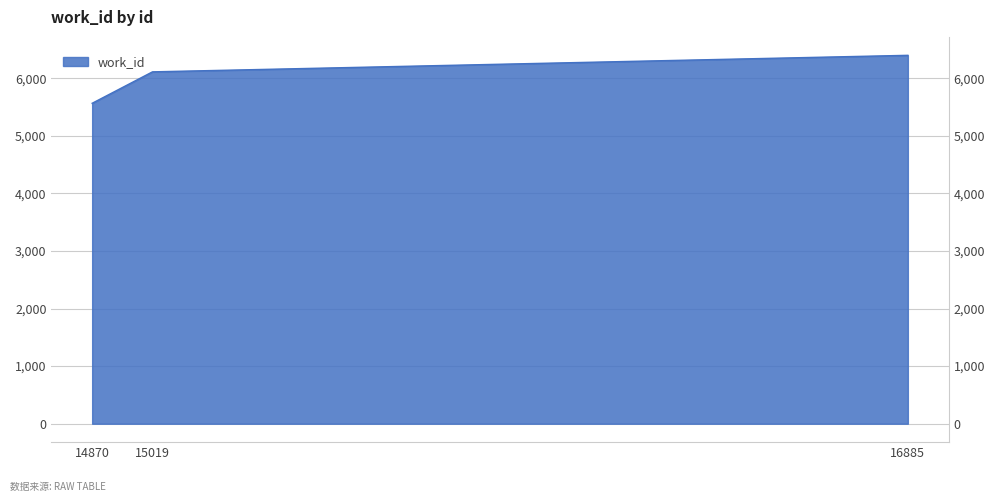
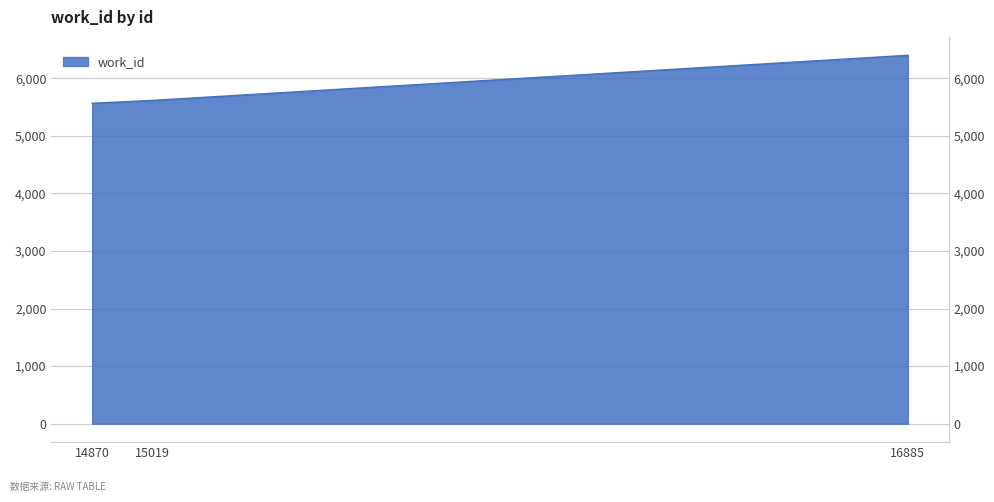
15019: 6,100 -> 5,600
